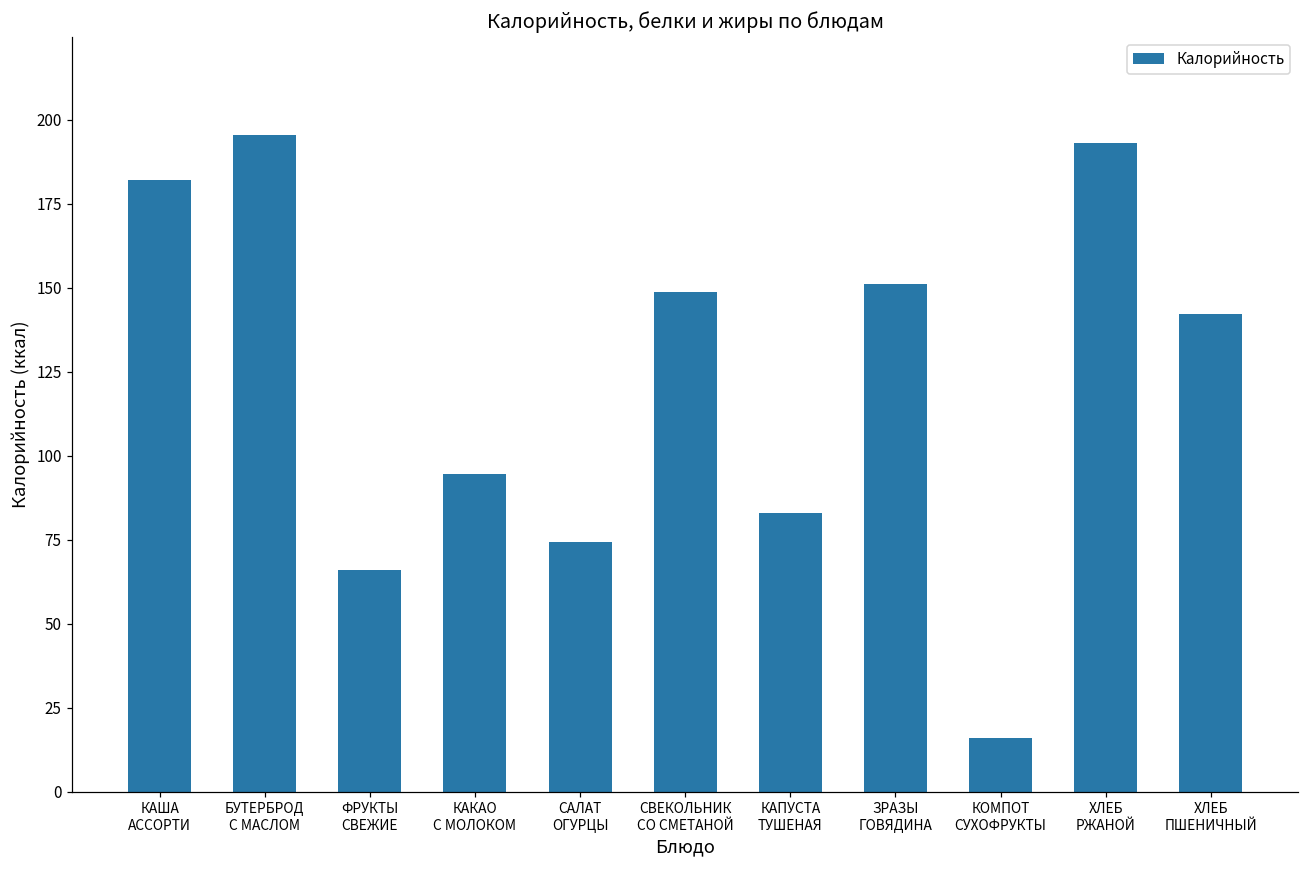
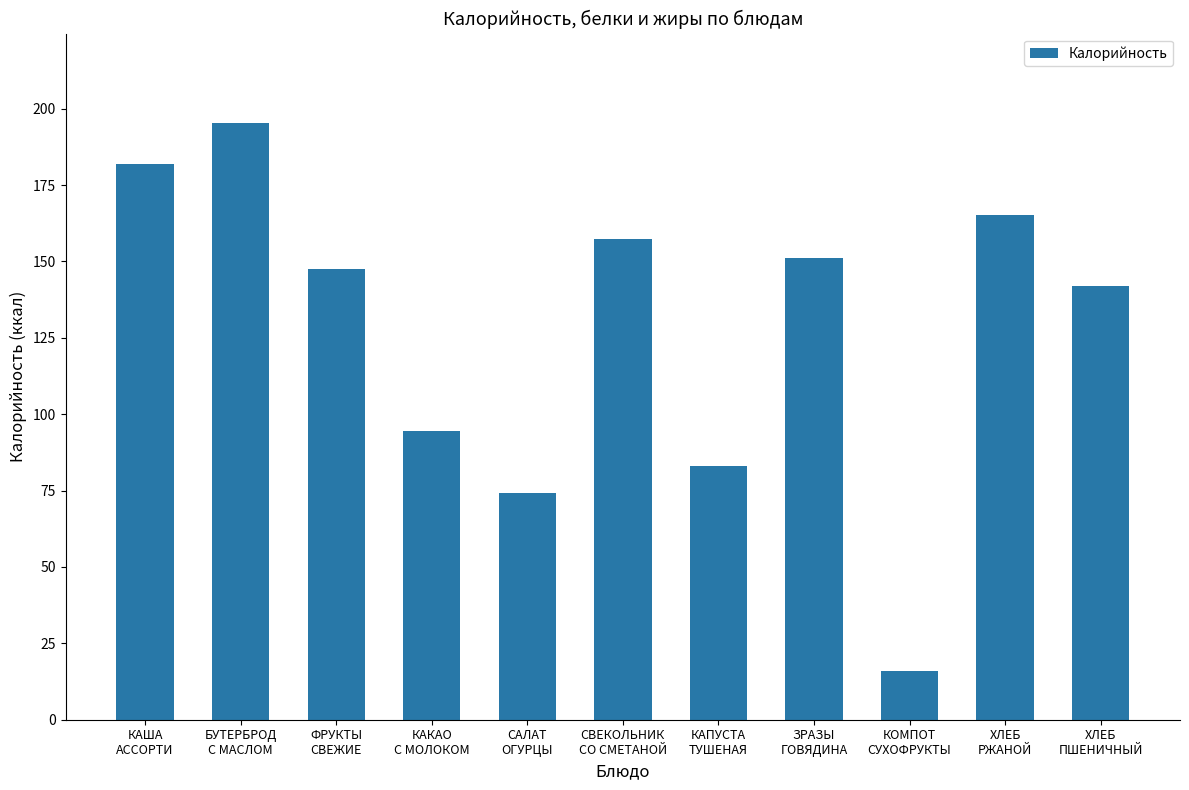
ФРУКТЫ СВЕЖИЕ: 66 -> 148
СВЕКОЛЬНИК СО СМЕТАНОЙ: 149 -> 158
ХЛЕБ РЖАНОЙ: 193 -> 165
